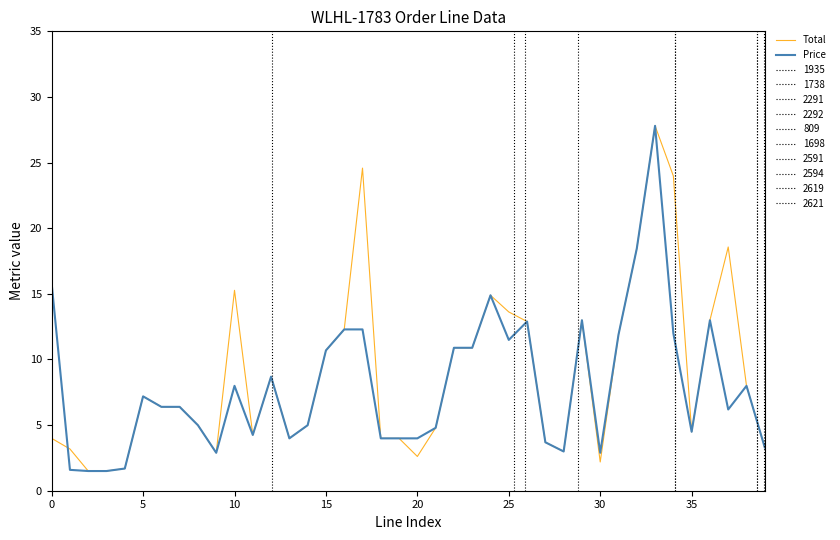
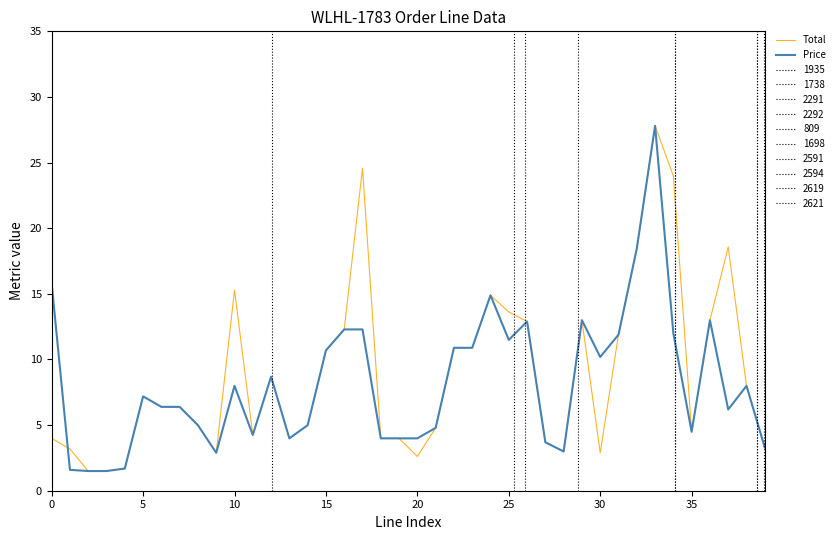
Total, 30: 2.2 -> 2.9
Price, 30: 2.9 -> 10.2
